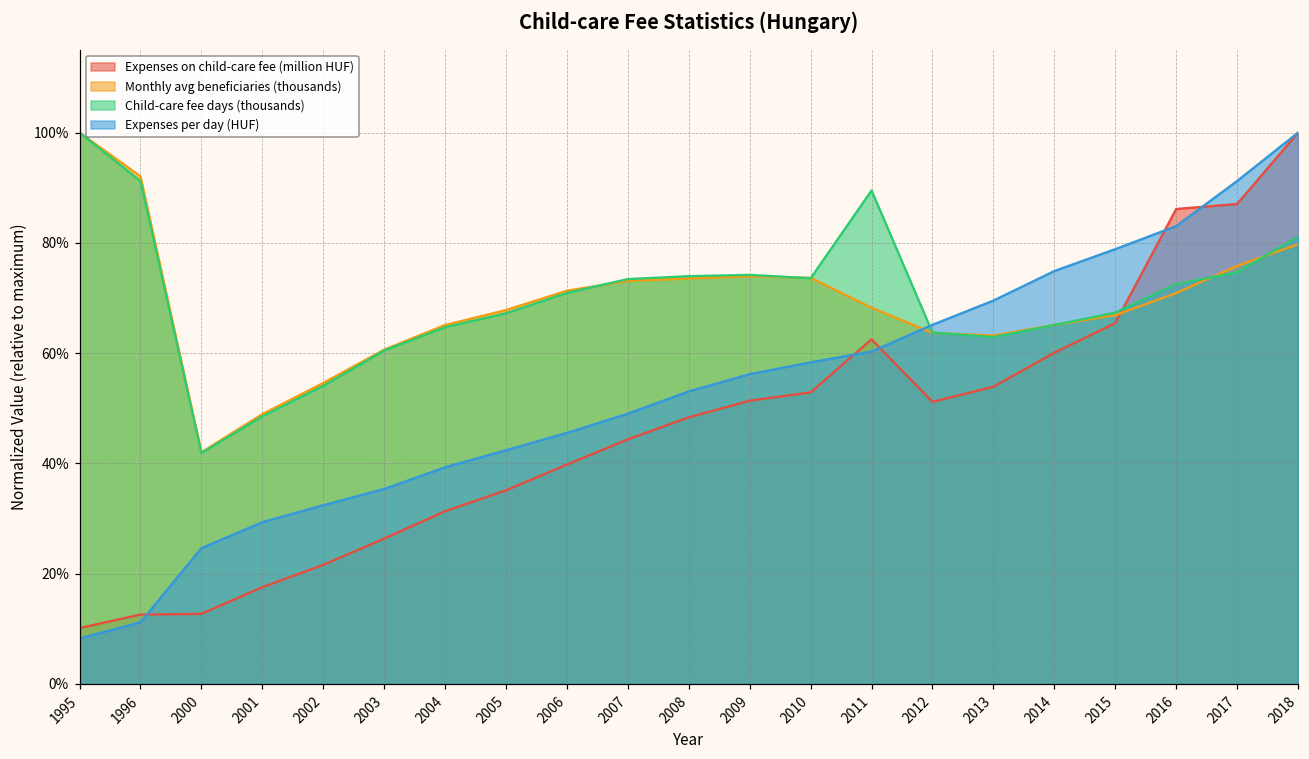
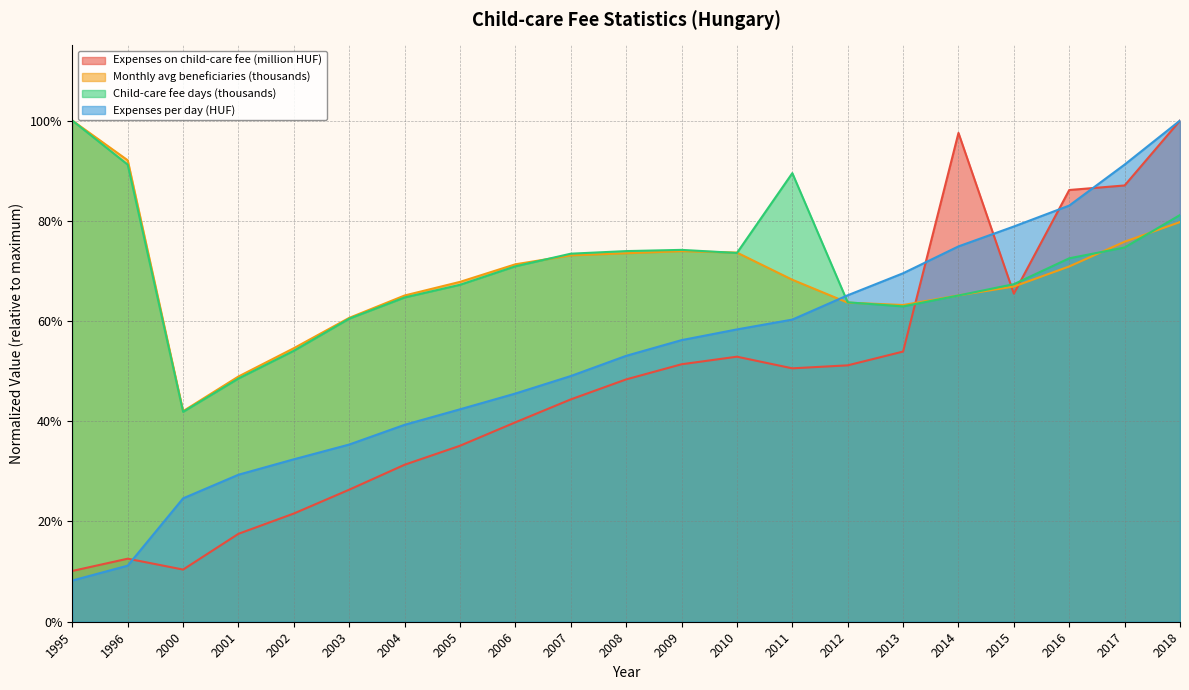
Expenses on child-care fee (million HUF), 2000: 13% -> 10%
Expenses on child-care fee (million HUF), 2011: 63% -> 51%
Expenses on child-care fee (million HUF), 2014: 60% -> 98%
